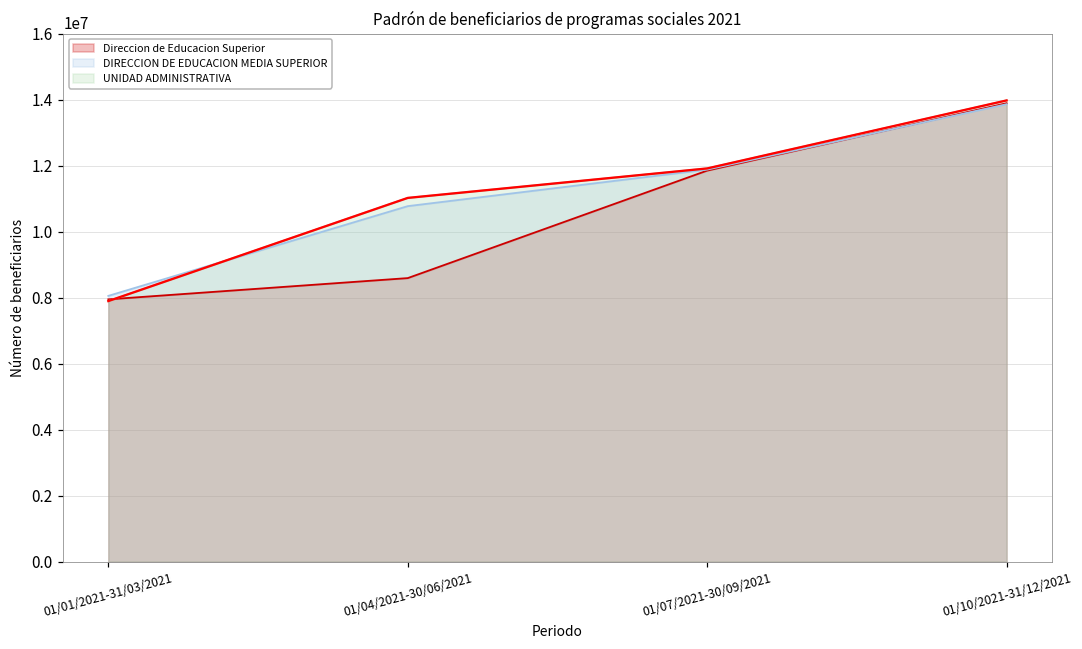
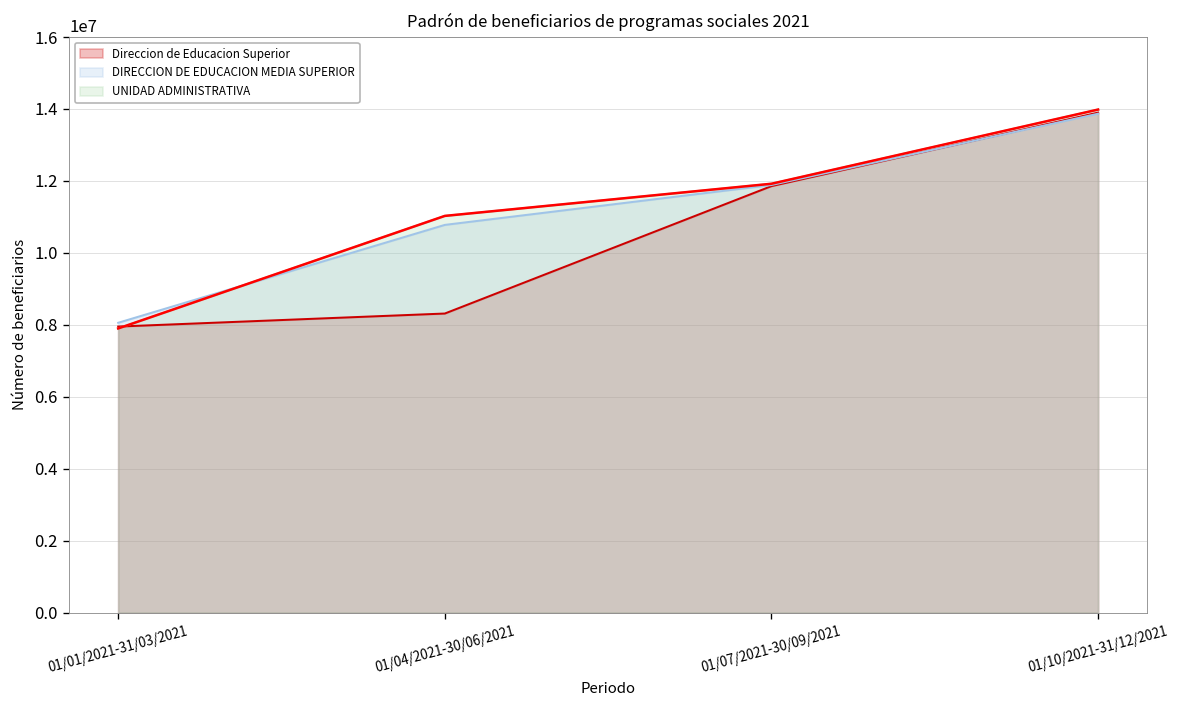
Direccion de Educacion Superior, 01/04/2021-30/06/2021: 8600000 -> 8300000
